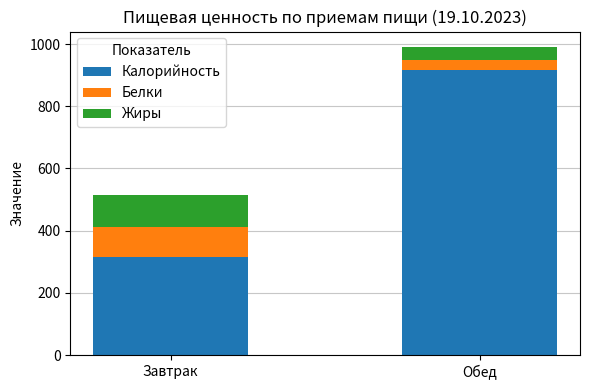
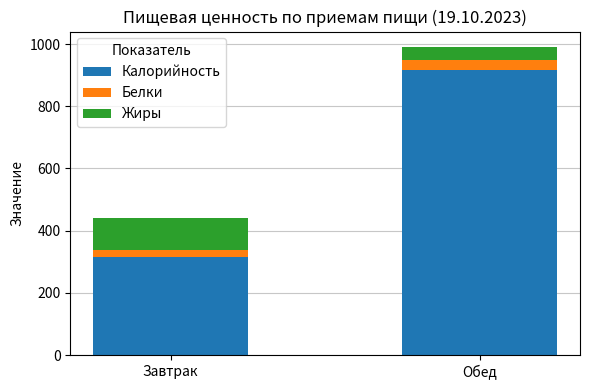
Белки, Завтрак: 90 -> 20
